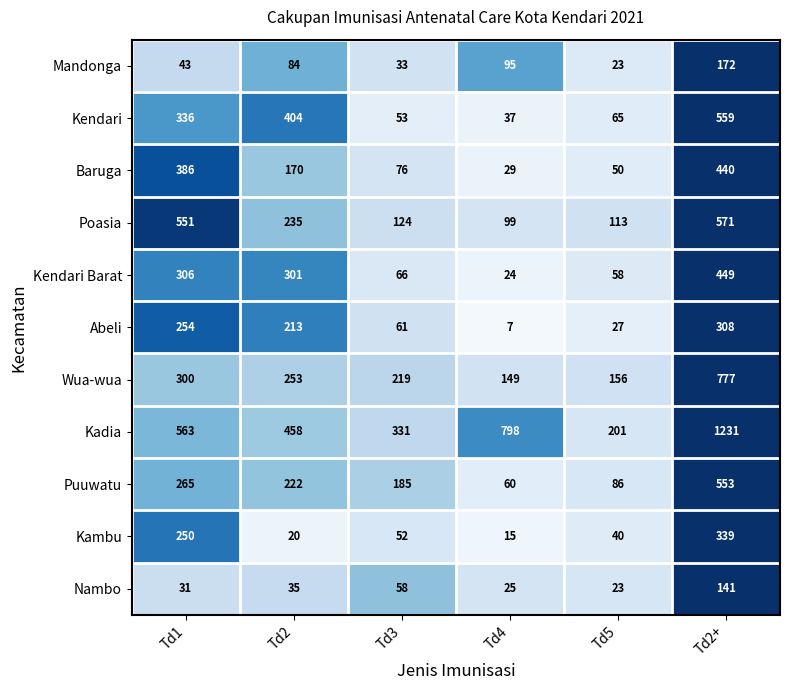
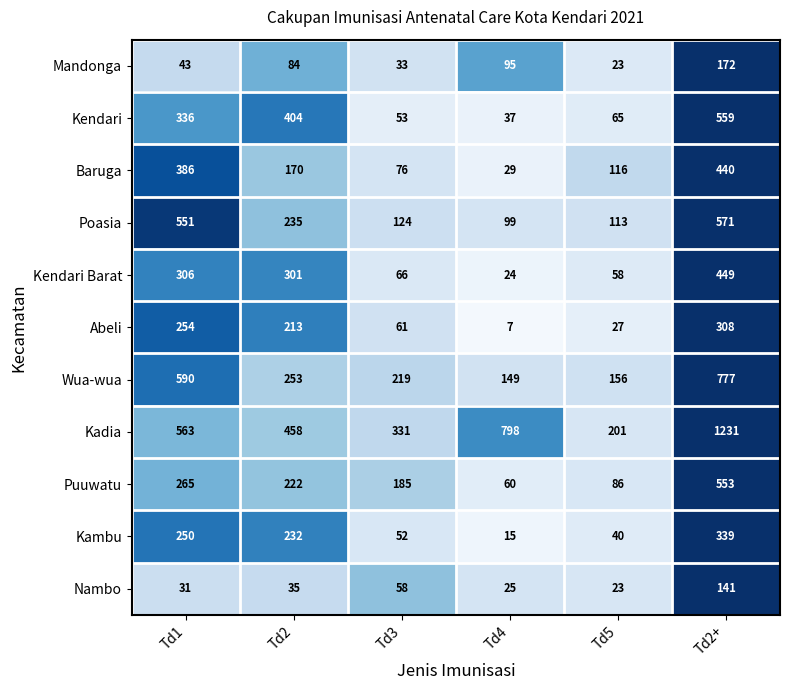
Baruga, Td5: 50 -> 116
Wua-wua, Td1: 300 -> 590
Kambu, Td2: 20 -> 232
